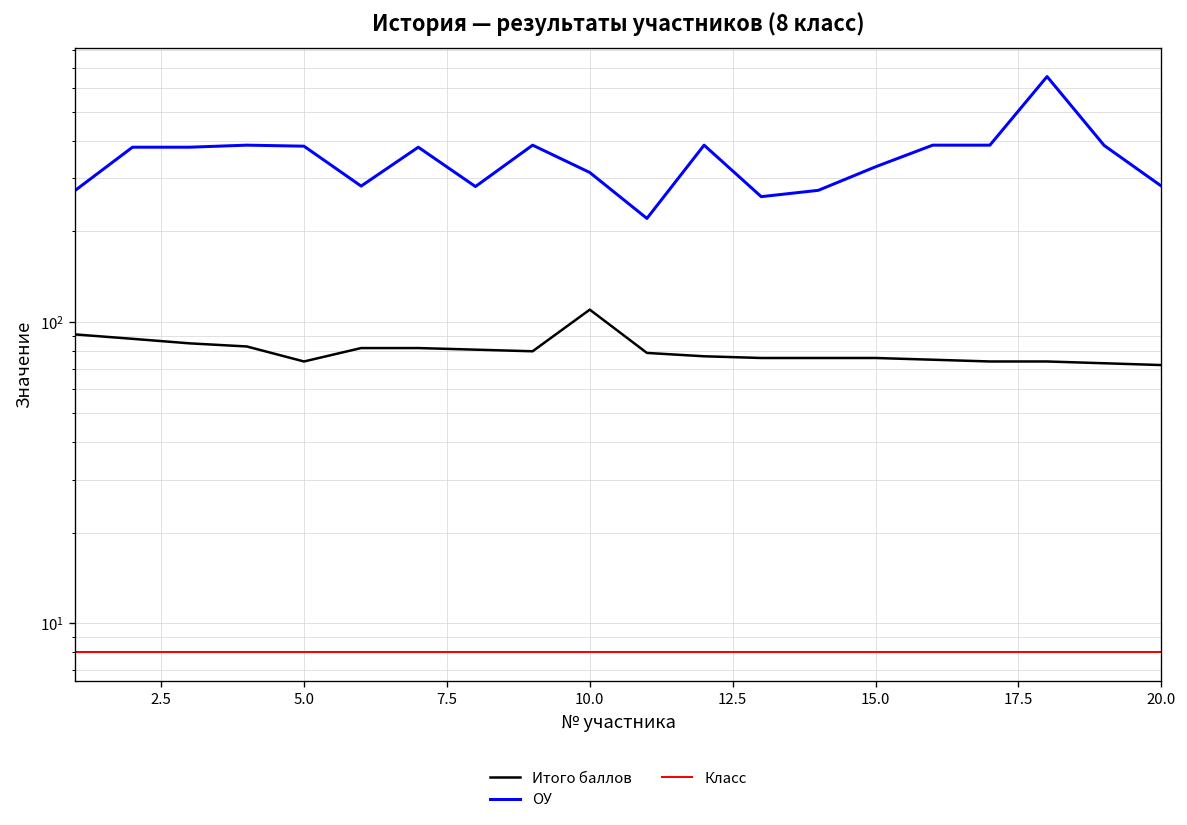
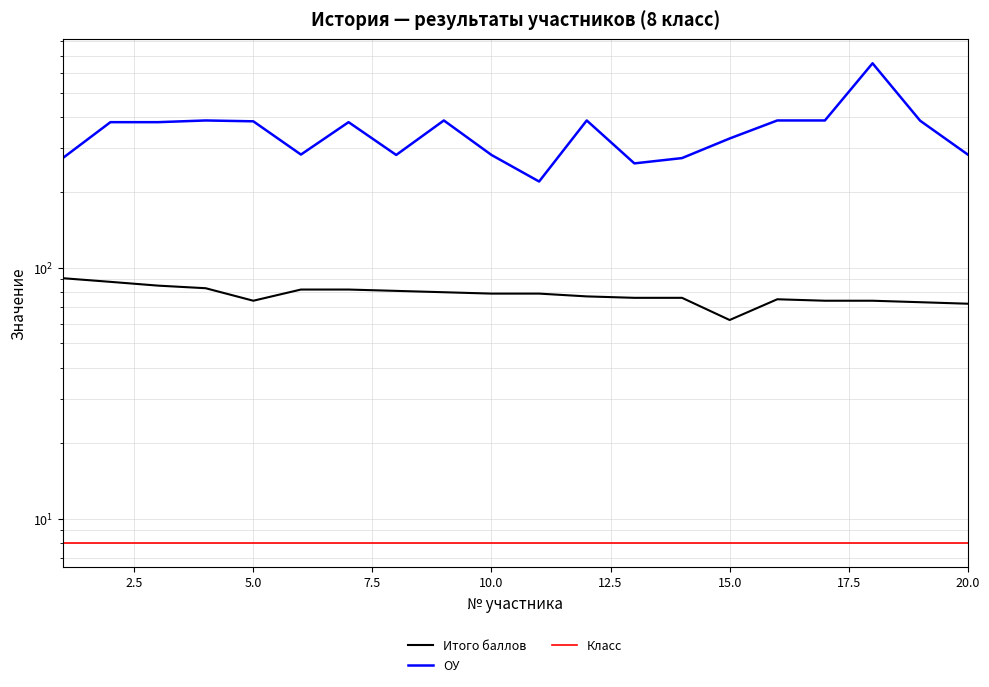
Итого баллов, 10.0: 110 -> 79
ОУ, 10.0: 310 -> 280
Итого баллов, 15.0: 76 -> 62
